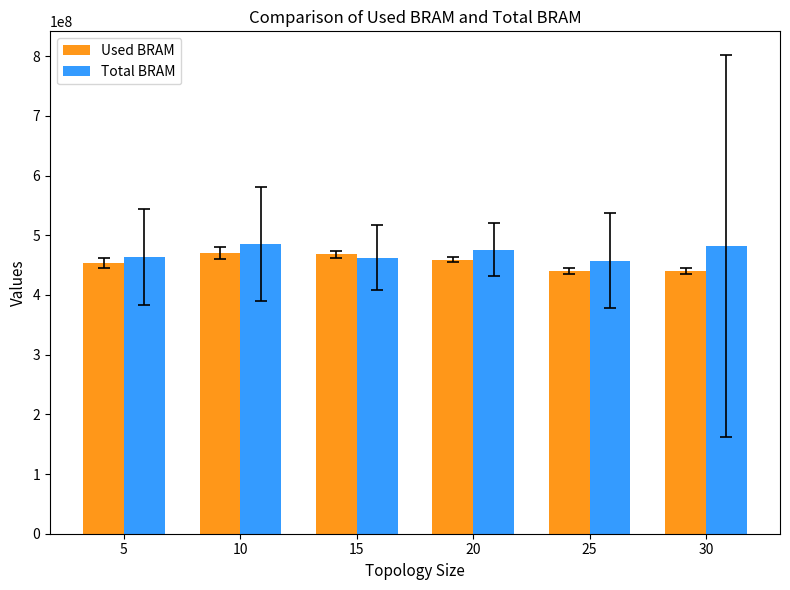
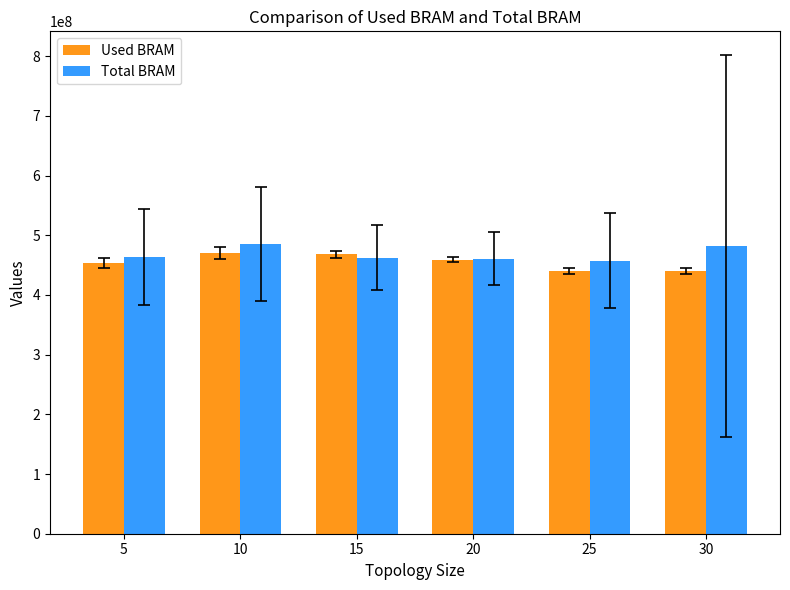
Total BRAM, 20: 480000000 -> 460000000
